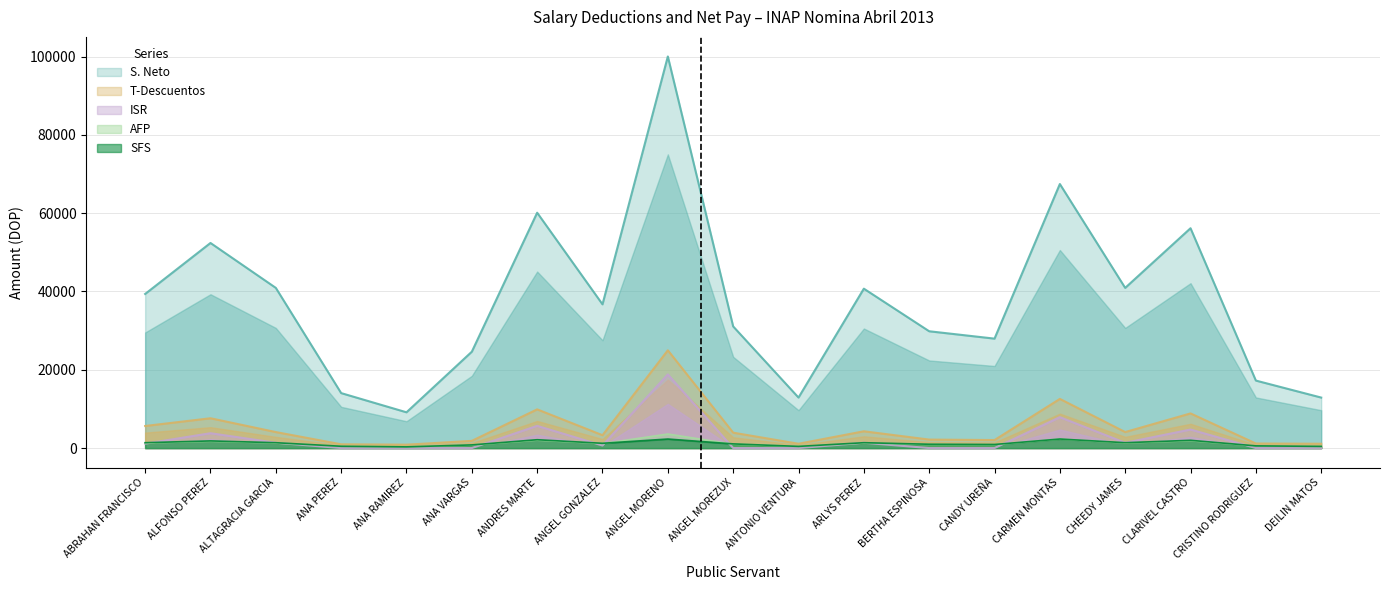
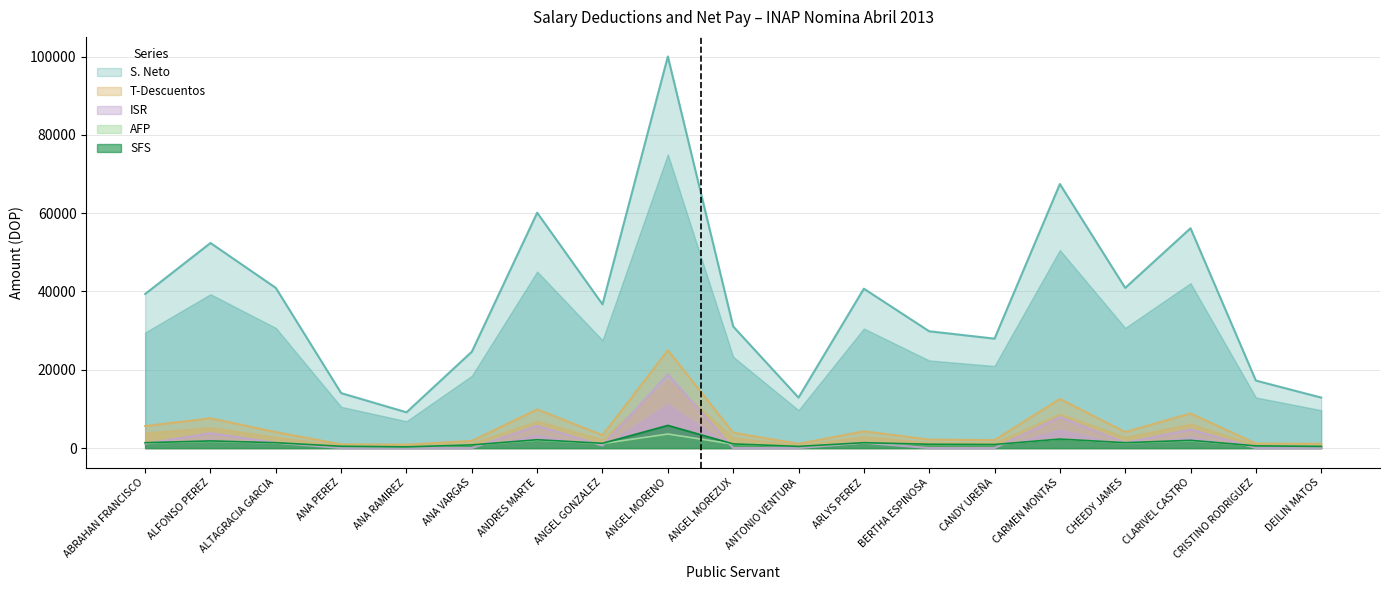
SFS, ANGEL MORENO: 2000 -> 6000
